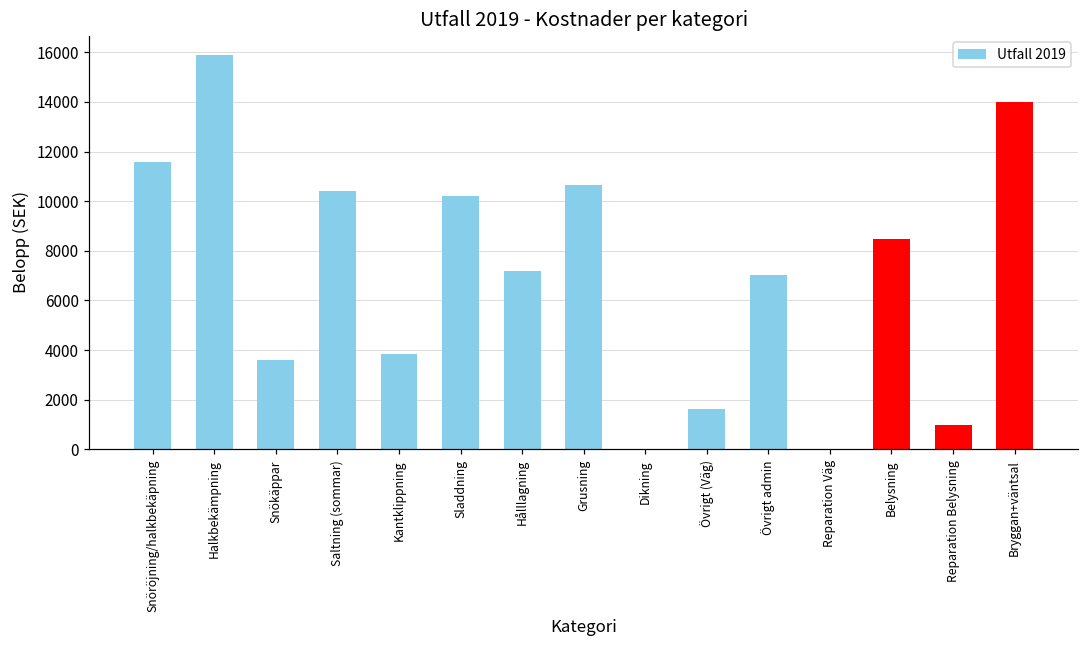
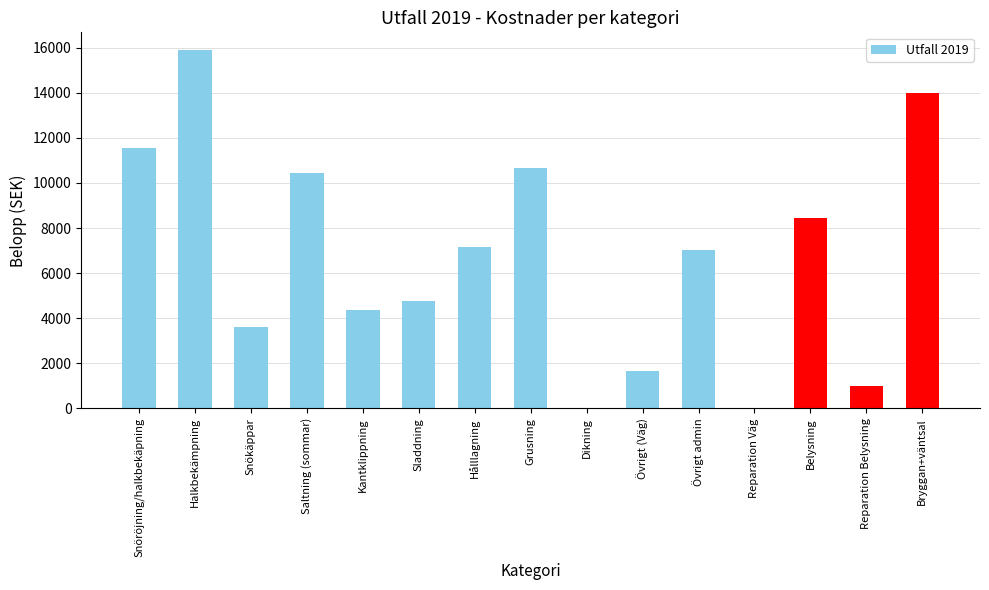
Kantklippning: 3900 -> 4400
Sladdning: 10200 -> 4800
